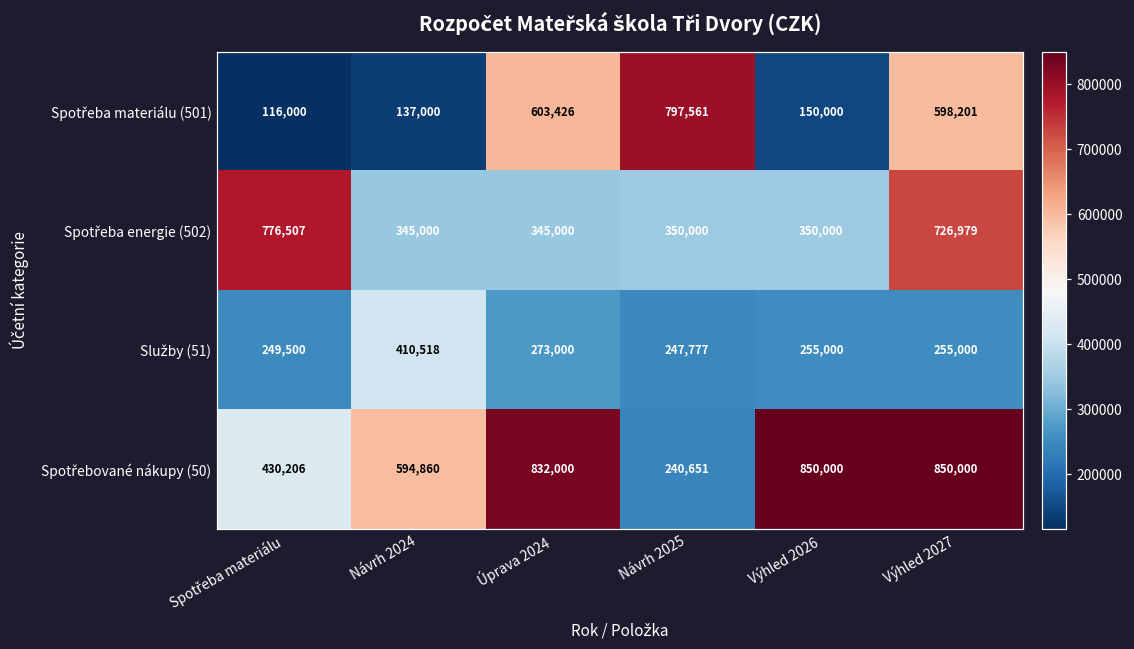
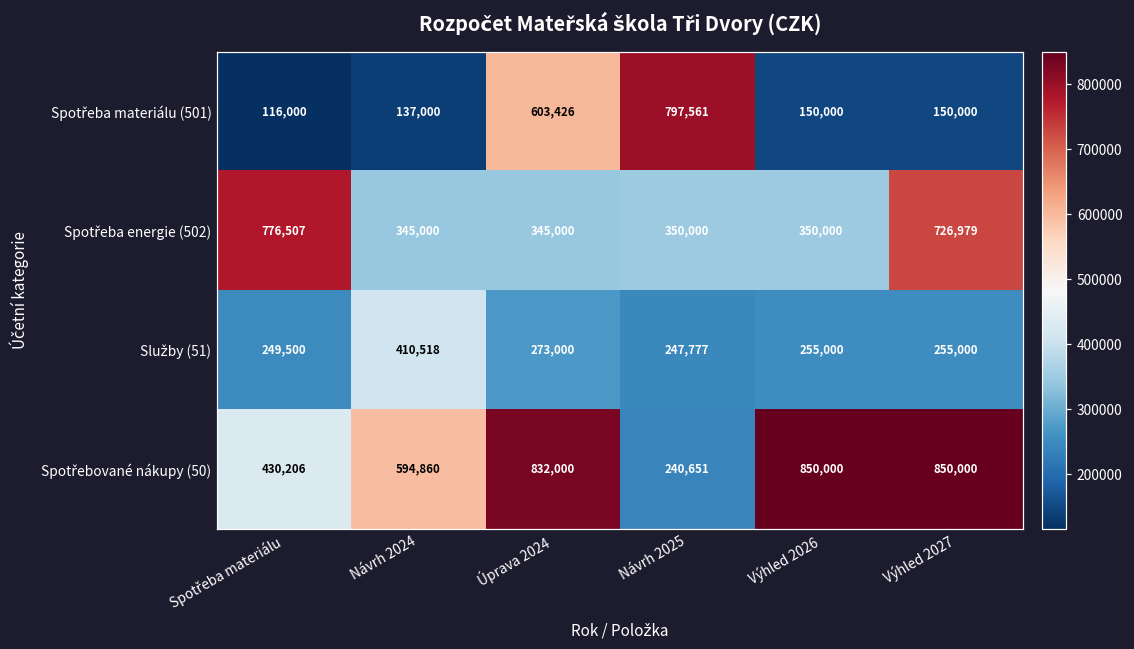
Spotřeba materiálu (501), Výhled 2027: 598,201 -> 150,000
